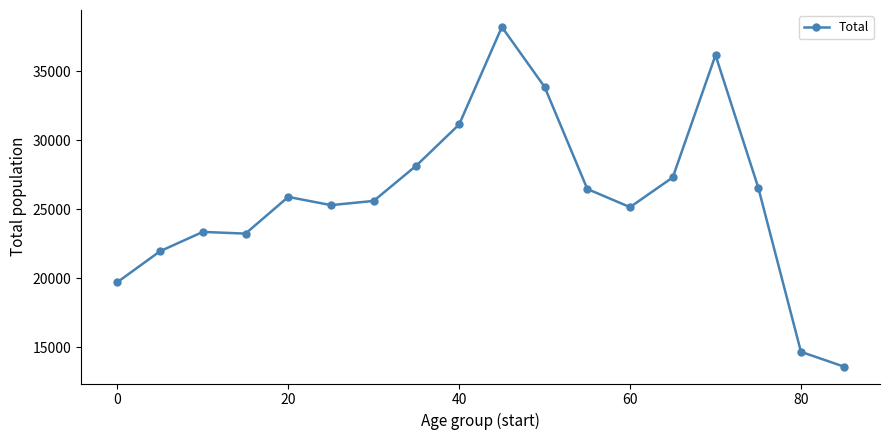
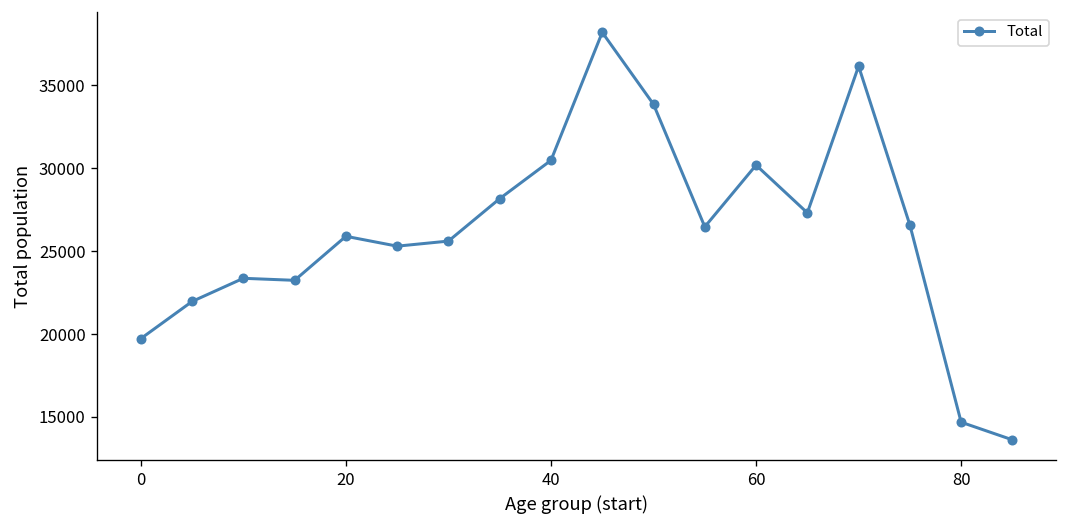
40: 31100 -> 30500
60: 25200 -> 30200
